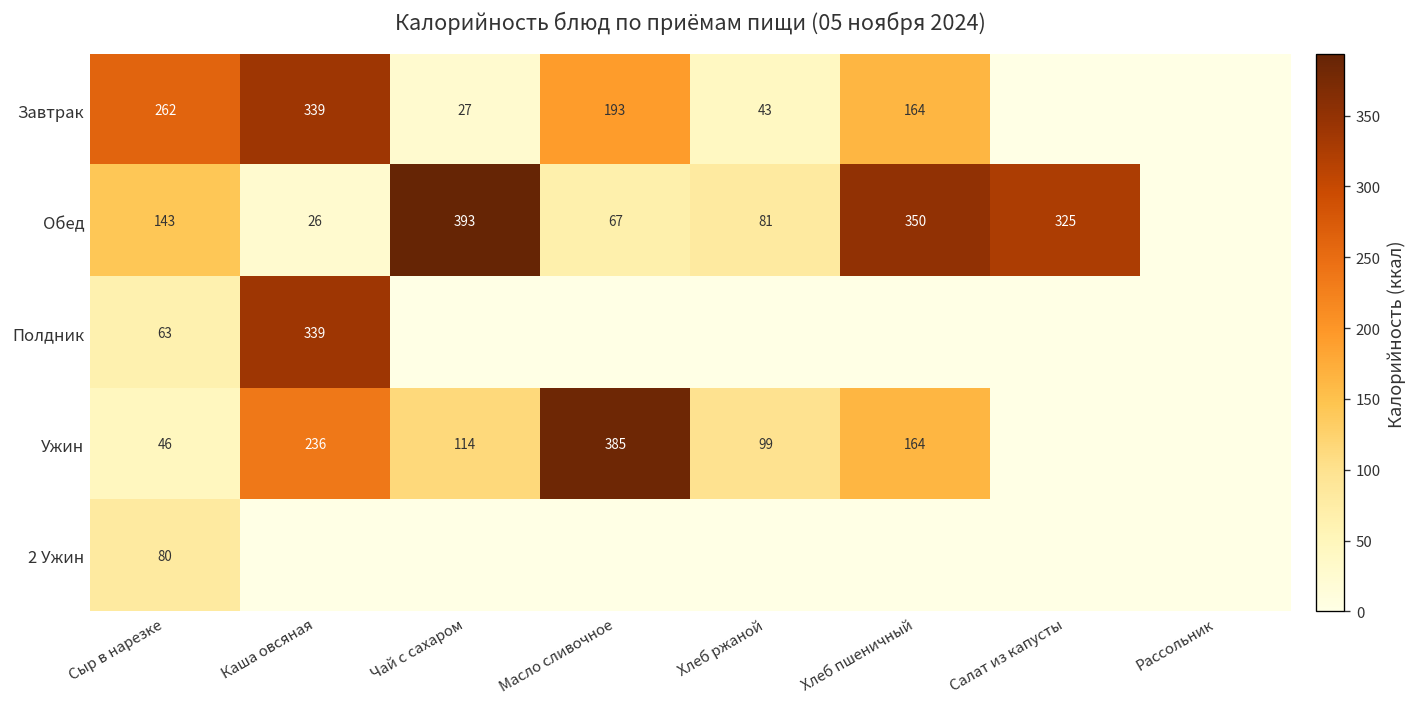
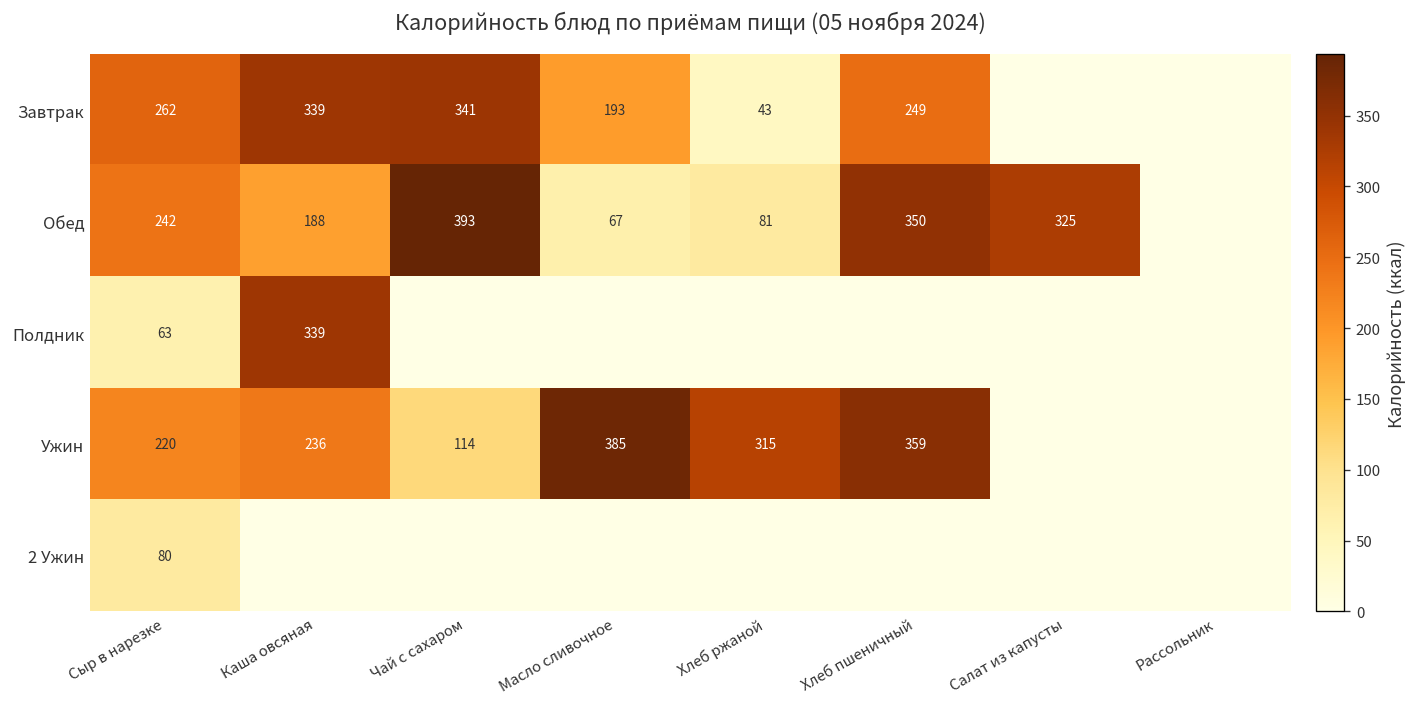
Завтрак, Чай с сахаром: 27 -> 341
Завтрак, Хлеб пшеничный: 164 -> 249
Обед, Сыр в нарезке: 143 -> 242
Обед, Каша овсяная: 26 -> 188
Ужин, Сыр в нарезке: 46 -> 220
Ужин, Хлеб ржаной: 99 -> 315
Ужин, Хлеб пшеничный: 164 -> 359
